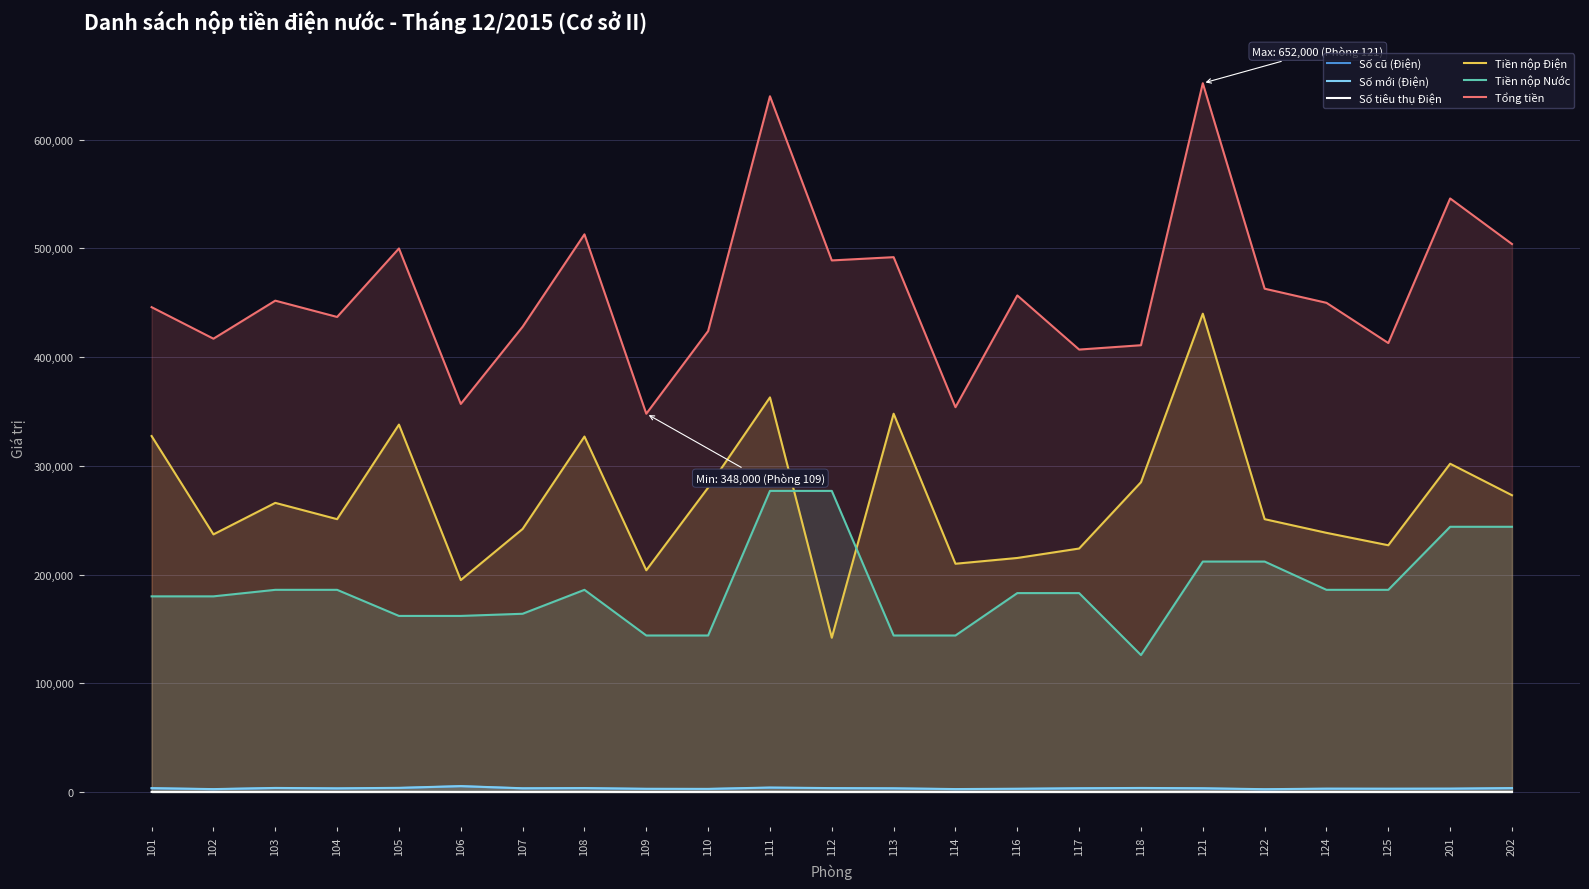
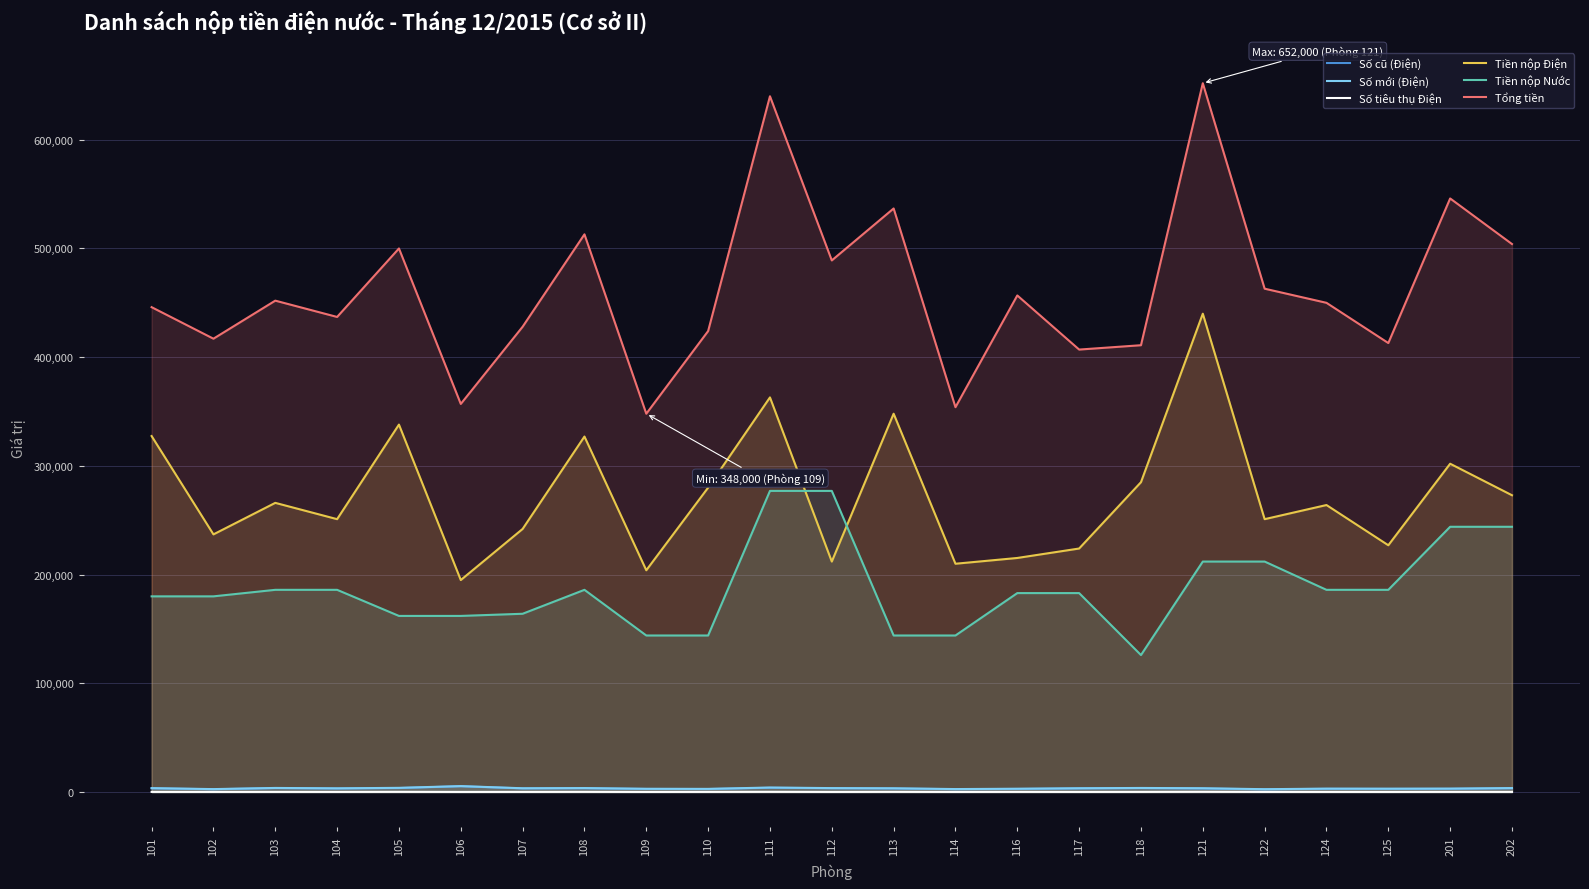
Tiền nộp Điện, 112: 142,000 -> 212,000
Tổng tiền, 113: 492,000 -> 537,000
Tiền nộp Điện, 124: 238,000 -> 264,000
